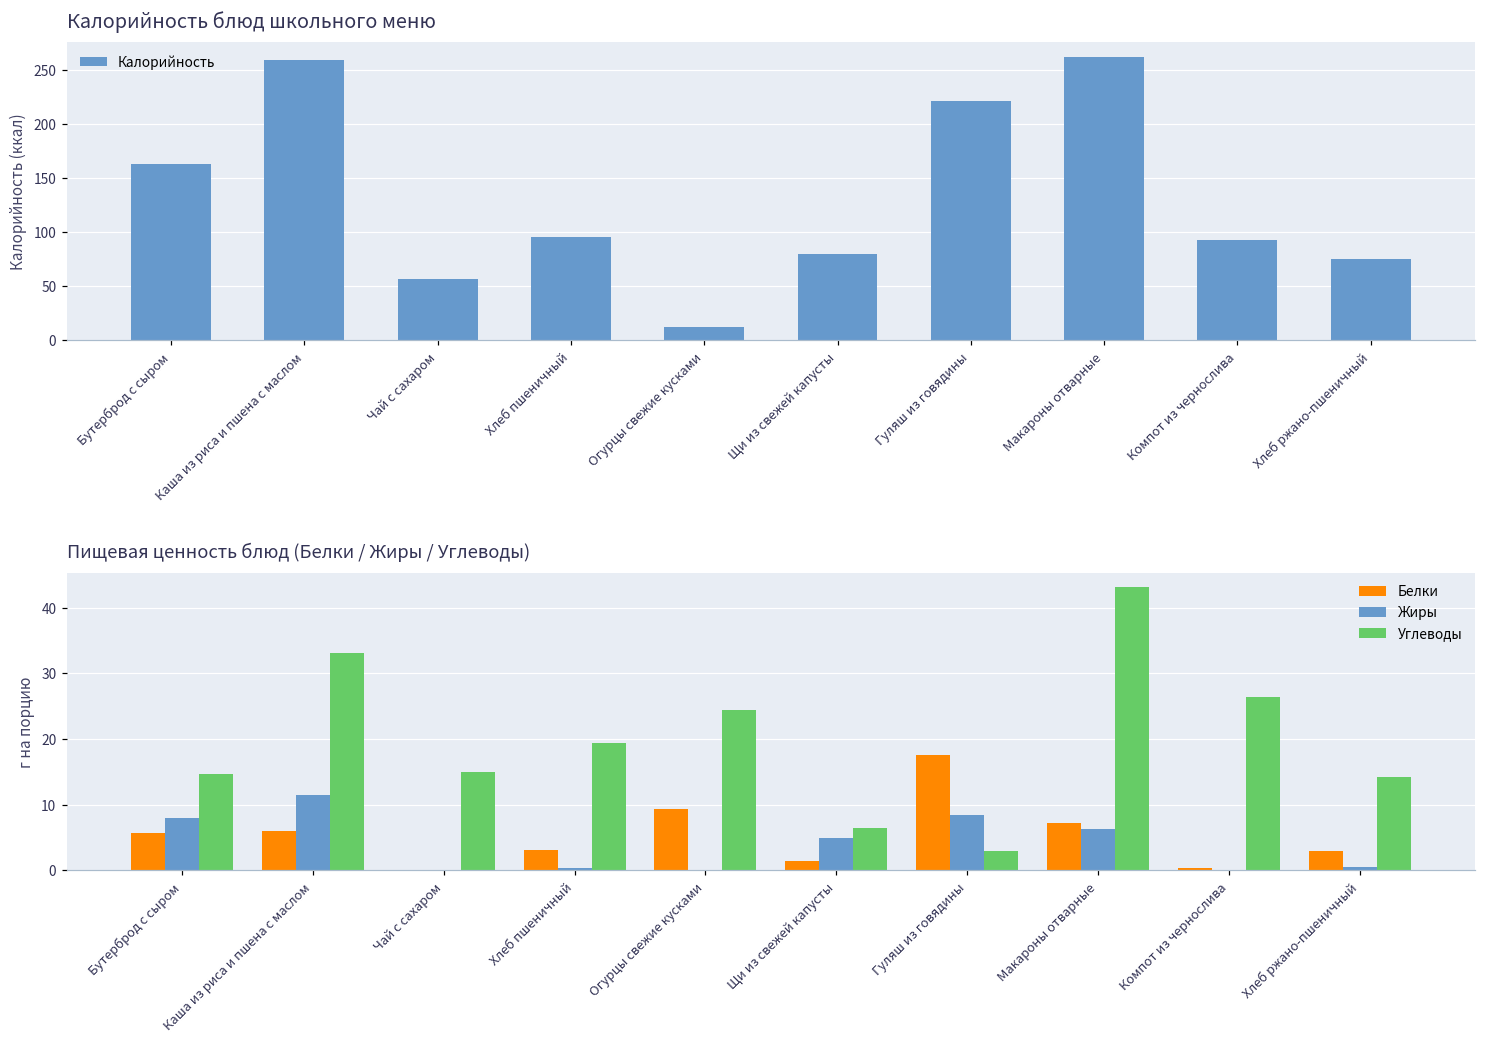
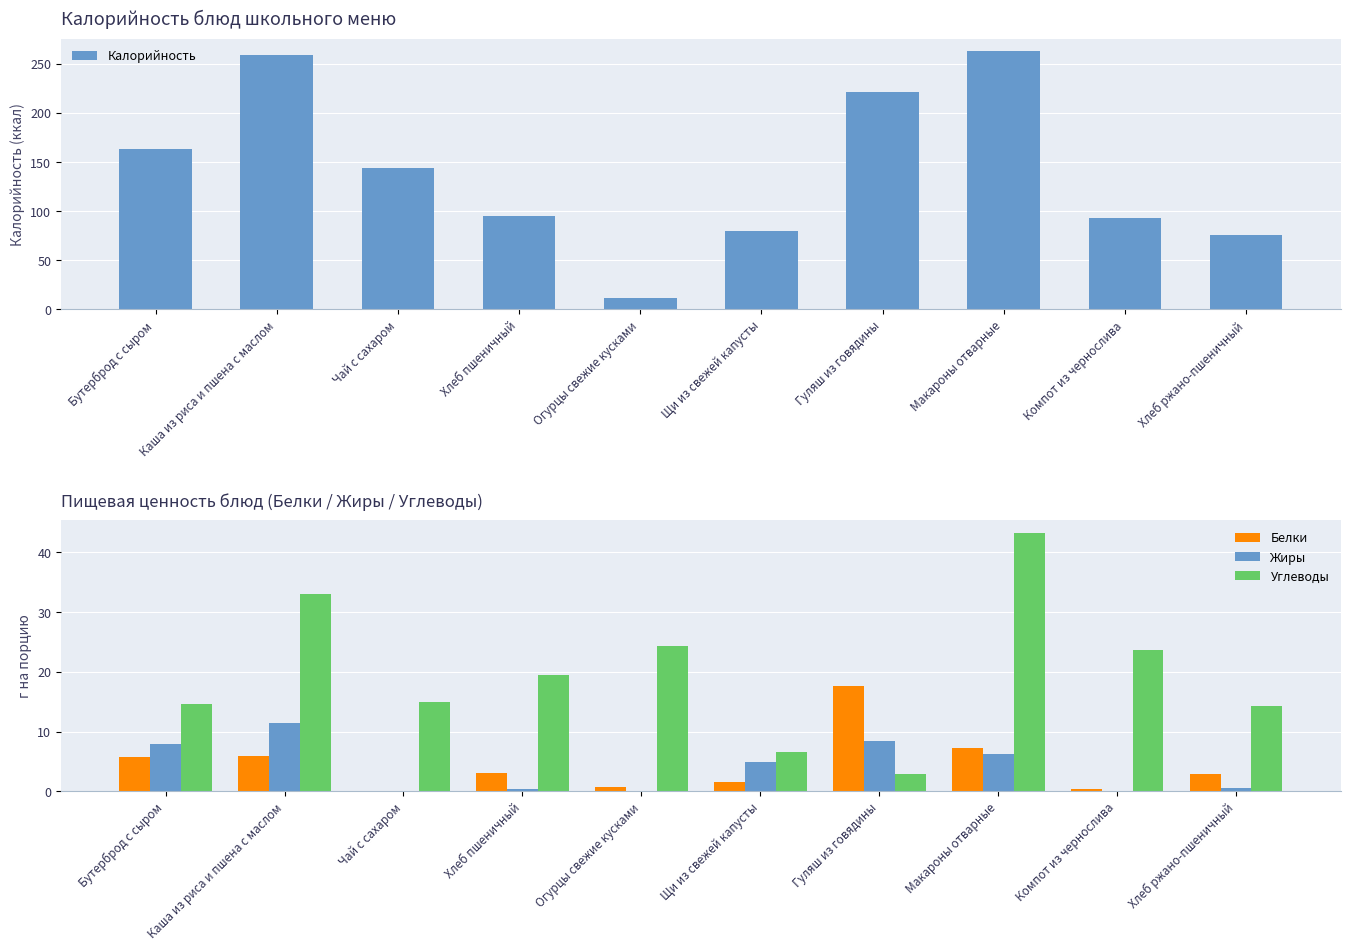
Калорийность блюд школьного меню, Чай с сахаром: 60 -> 140
Пищевая ценность блюд (Белки / Жиры / Углеводы), Белки, Огурцы свежие кусками: 9 -> 1
Пищевая ценность блюд (Белки / Жиры / Углеводы), Углеводы, Компот из чернослива: 26 -> 24
